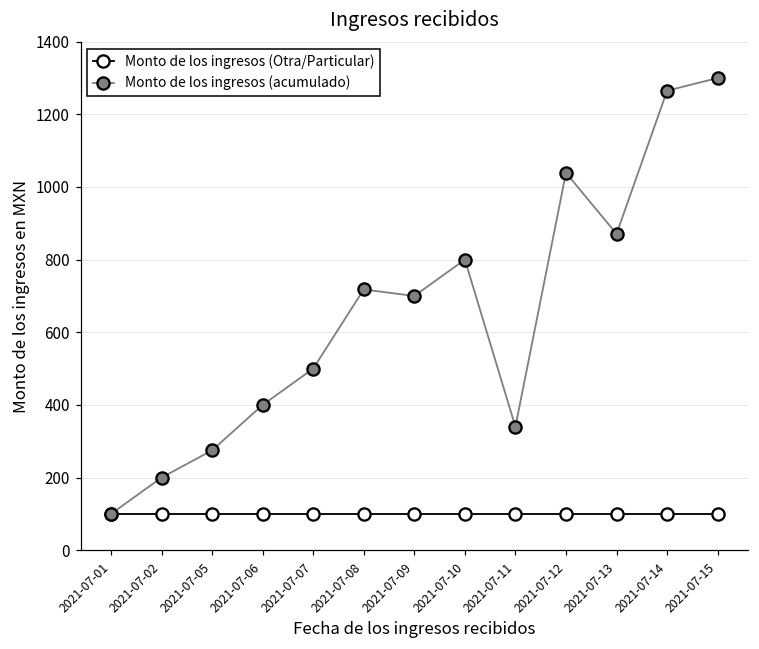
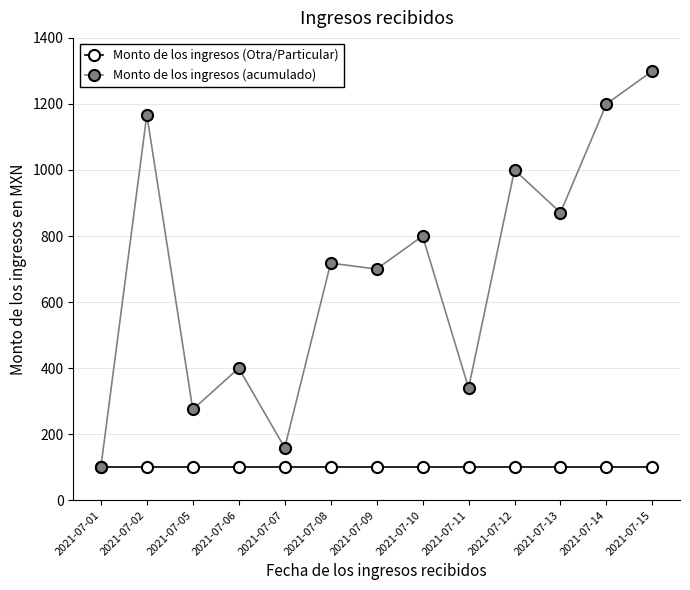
Monto de los ingresos (acumulado), 2021-07-02: 200 -> 1170
Monto de los ingresos (acumulado), 2021-07-07: 500 -> 160
Monto de los ingresos (acumulado), 2021-07-12: 1040 -> 1000
Monto de los ingresos (acumulado), 2021-07-14: 1270 -> 1200
